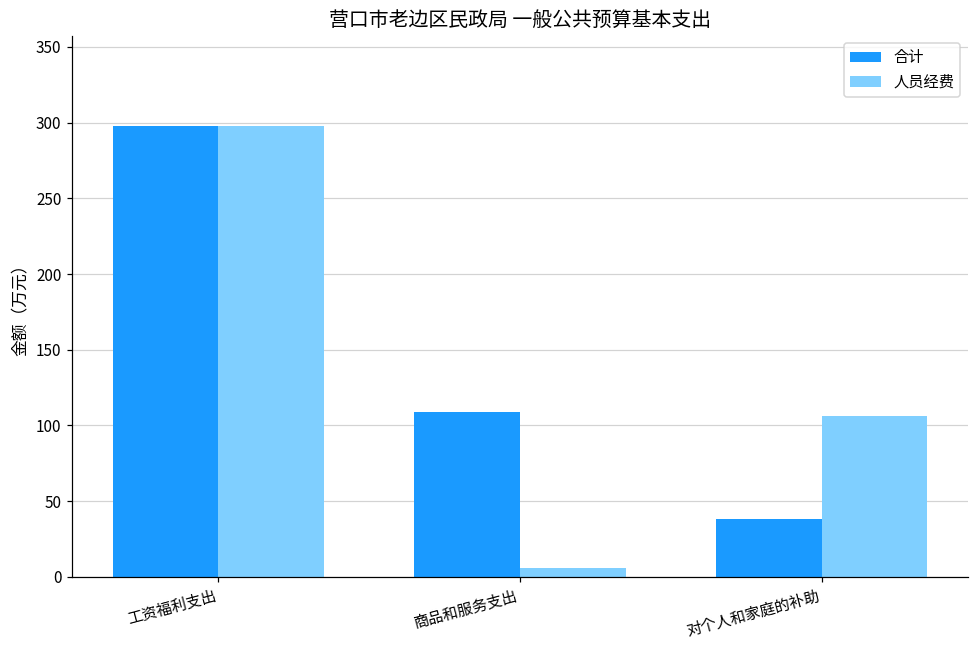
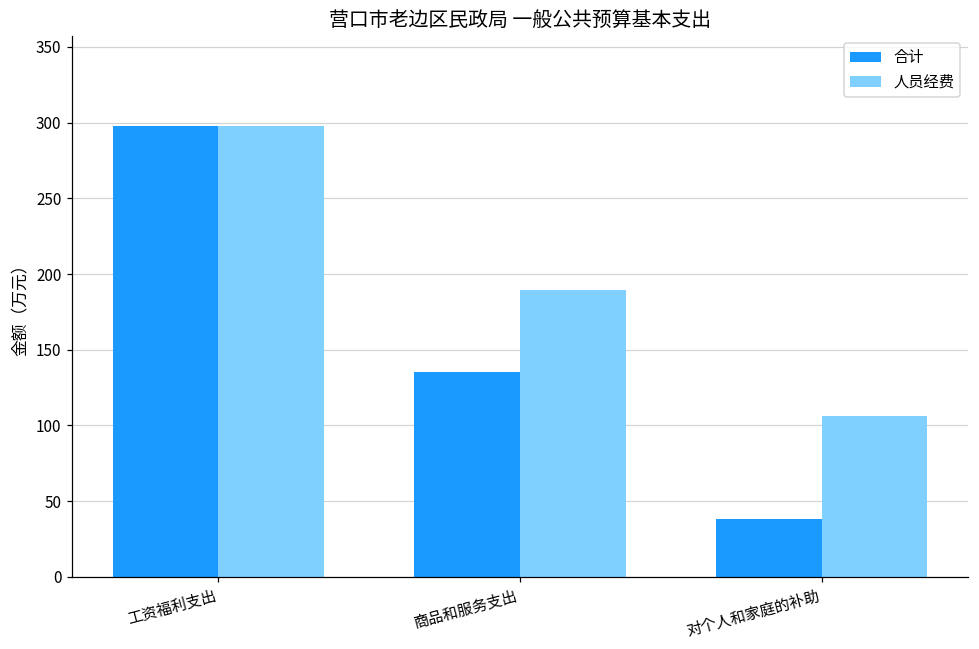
合计, 商品和服务支出: 109 -> 135
人员经费, 商品和服务支出: 6 -> 189
